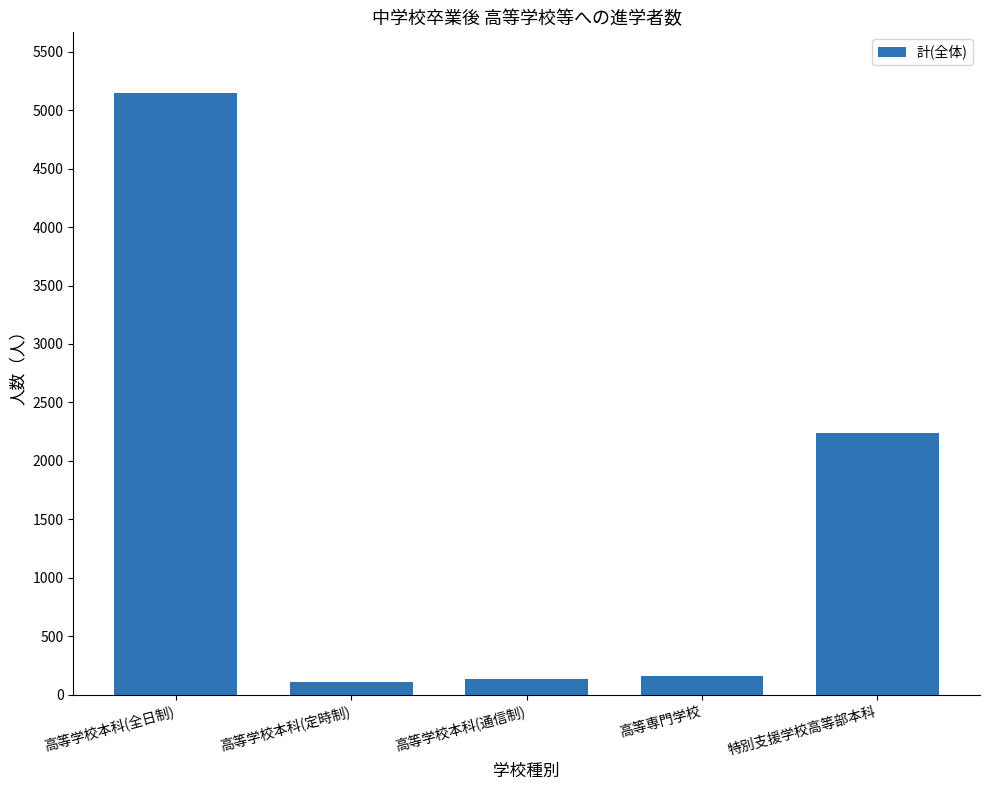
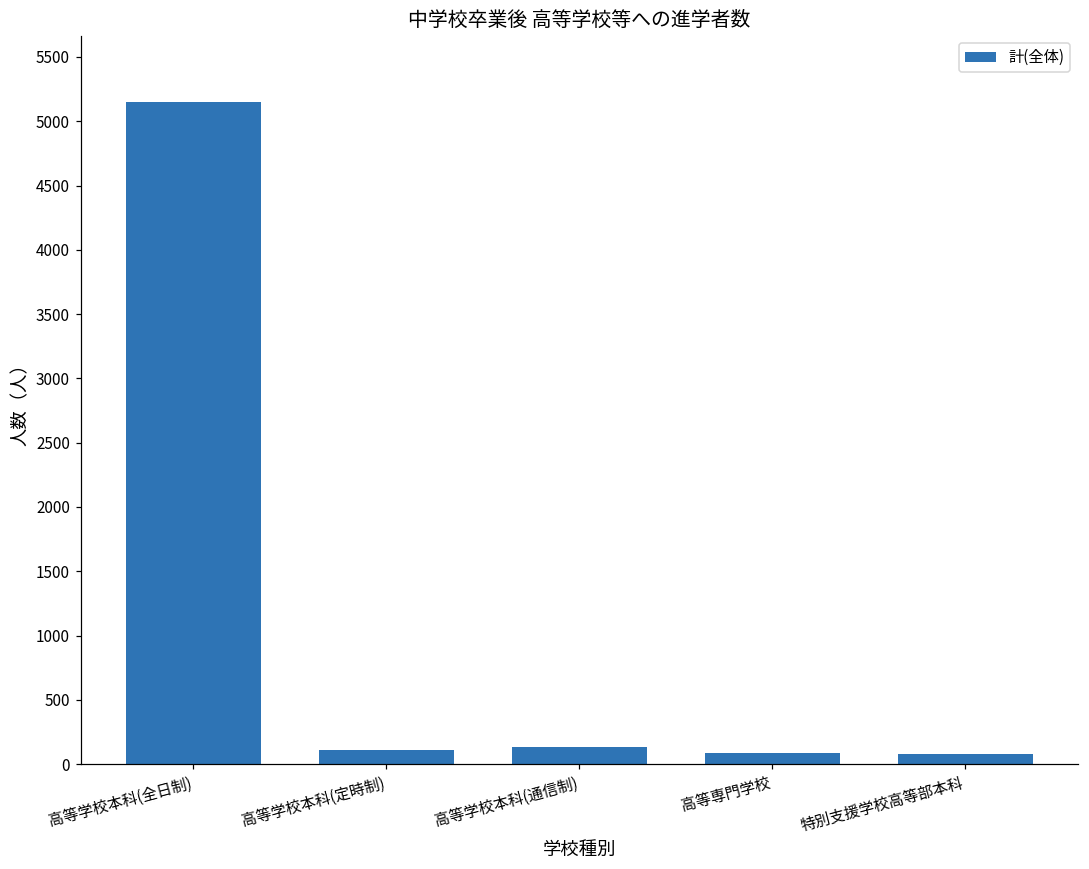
高等専門学校: 160 -> 90
特別支援学校高等部本科: 2240 -> 80
